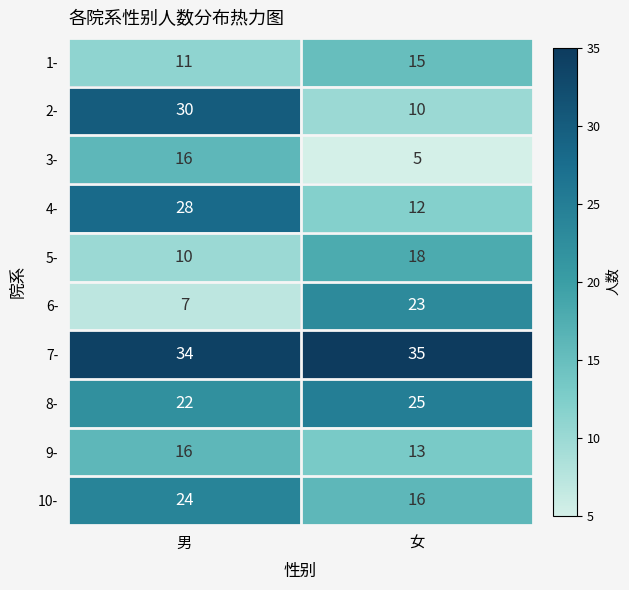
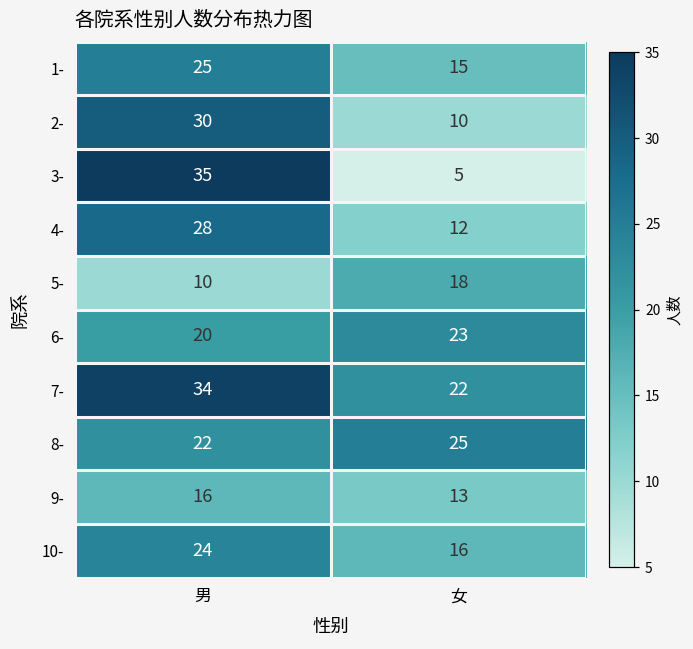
1-, 男: 11 -> 25
3-, 男: 16 -> 35
6-, 男: 7 -> 20
7-, 女: 35 -> 22
